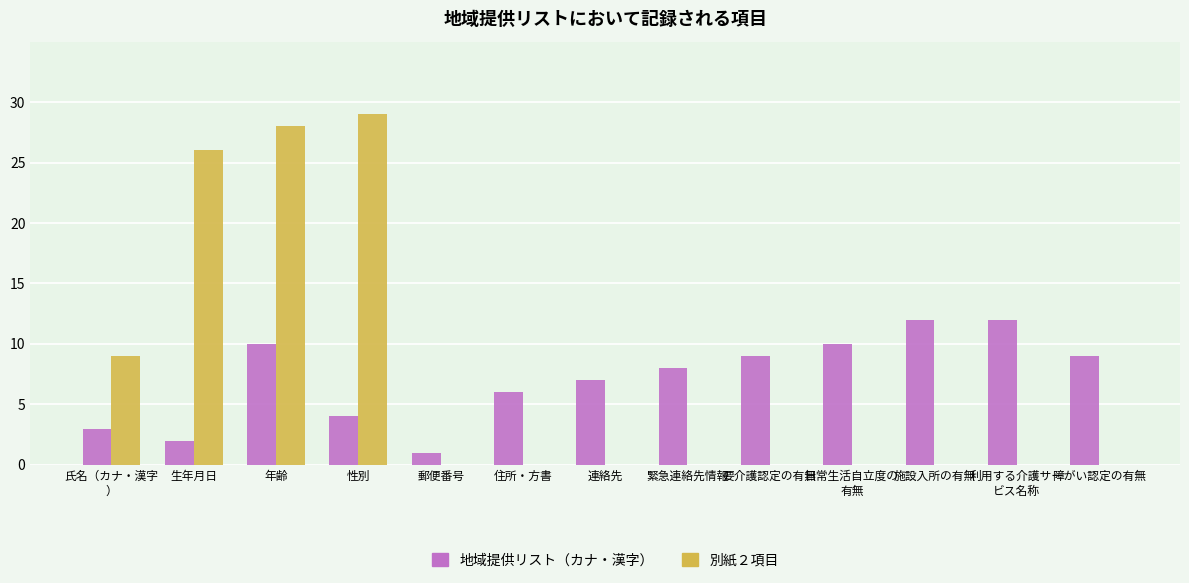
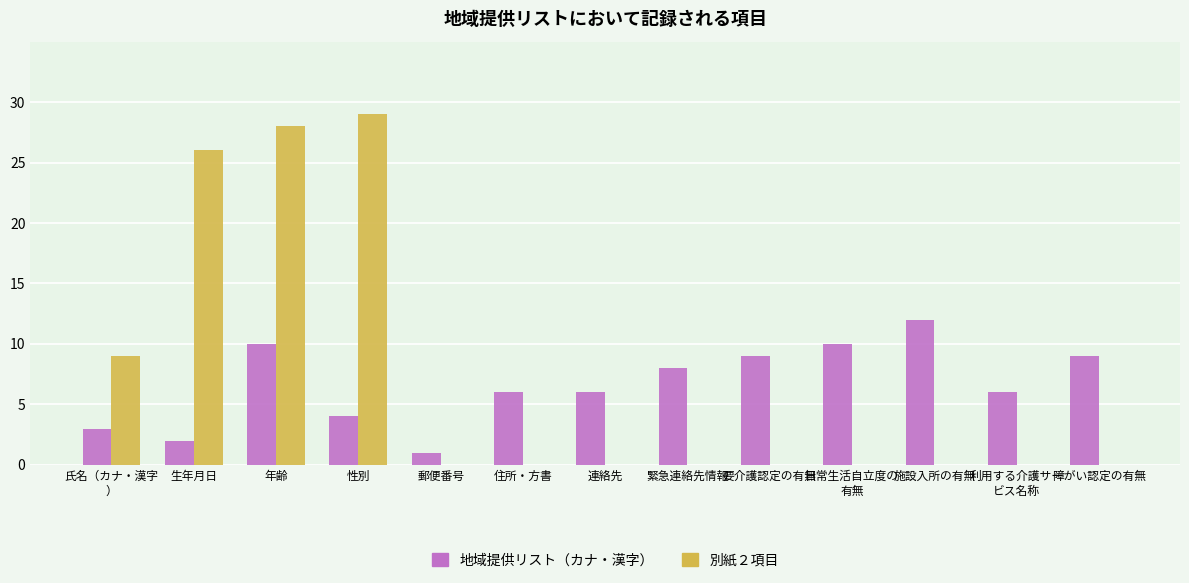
地域提供リスト（カナ・漢字）, 連絡先: 7 -> 6
地域提供リスト（カナ・漢字）, 利用する介護サー ビス名称: 12 -> 6
